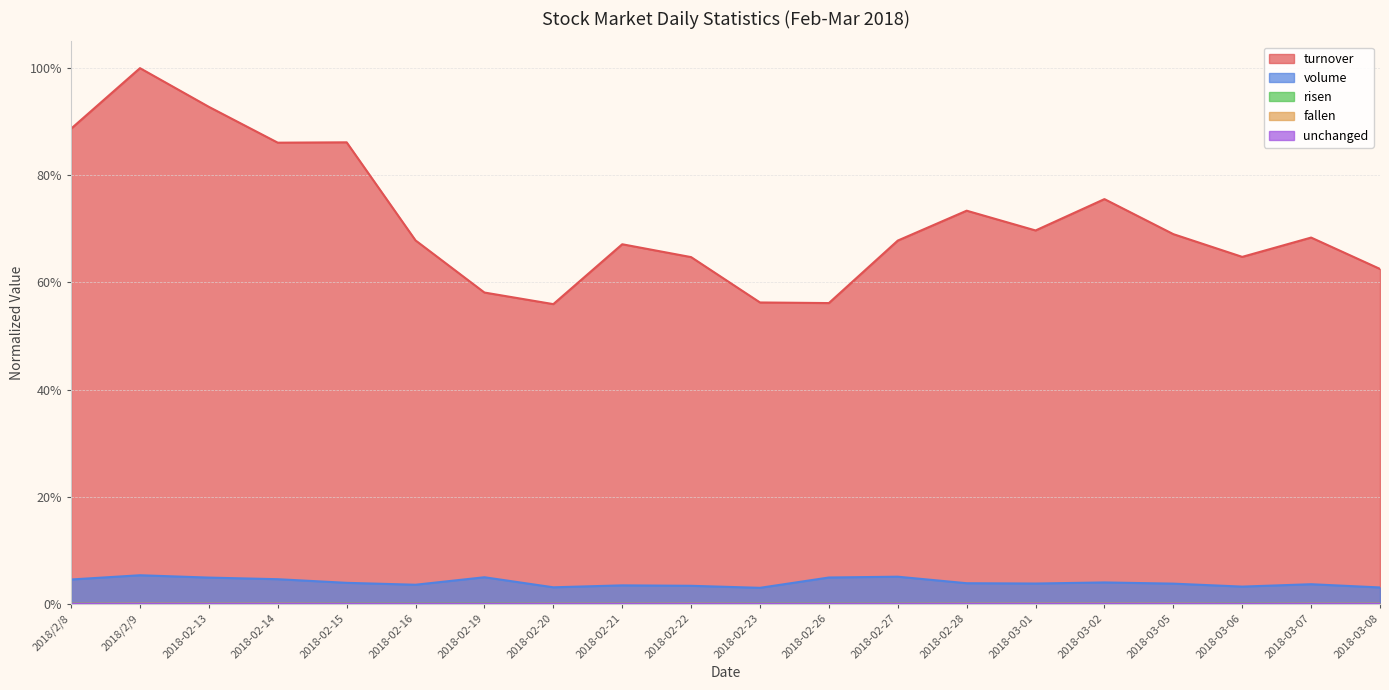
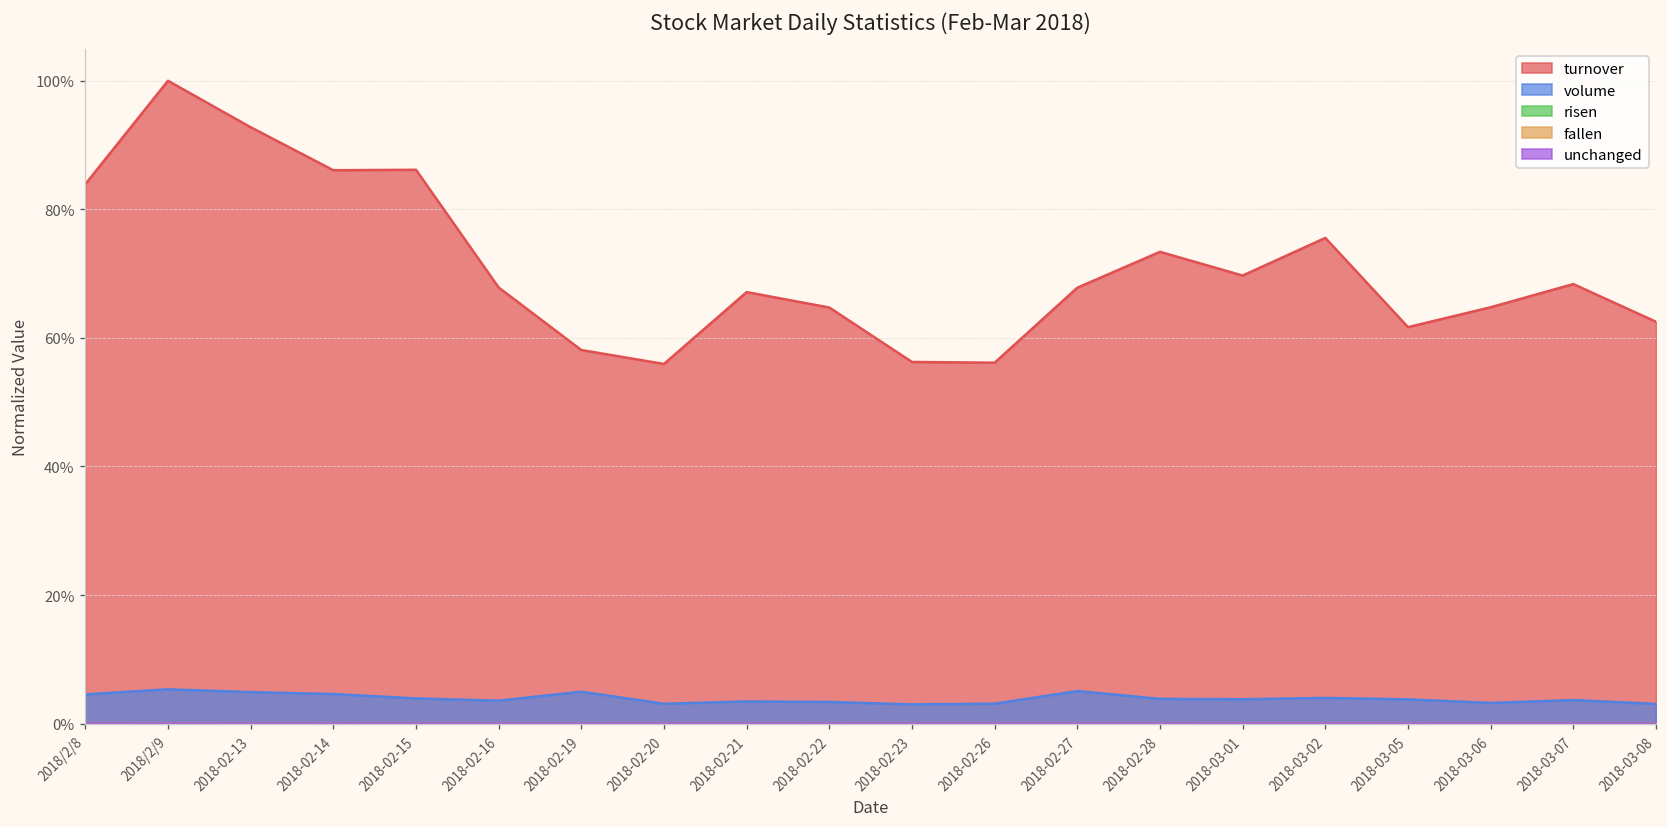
turnover, 2018/2/8: 89% -> 84%
volume, 2018-02-26: 5% -> 3%
turnover, 2018-03-05: 69% -> 62%
